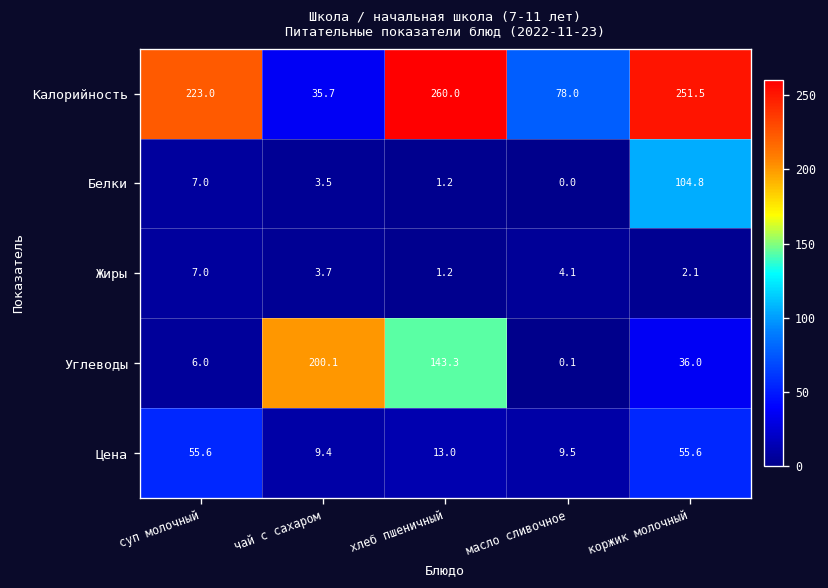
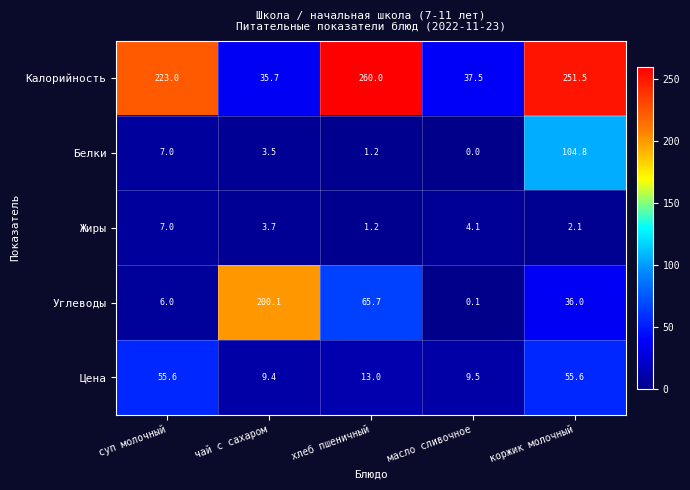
Калорийность, масло сливочное: 78.0 -> 37.5
Углеводы, хлеб пшеничный: 143.3 -> 65.7
